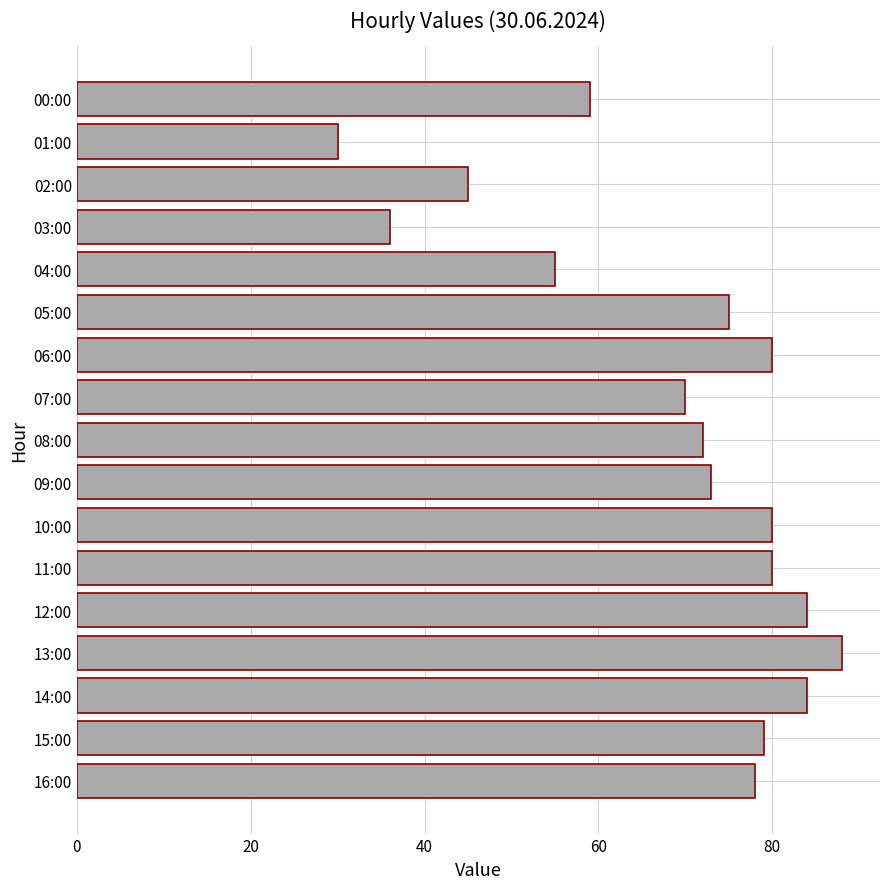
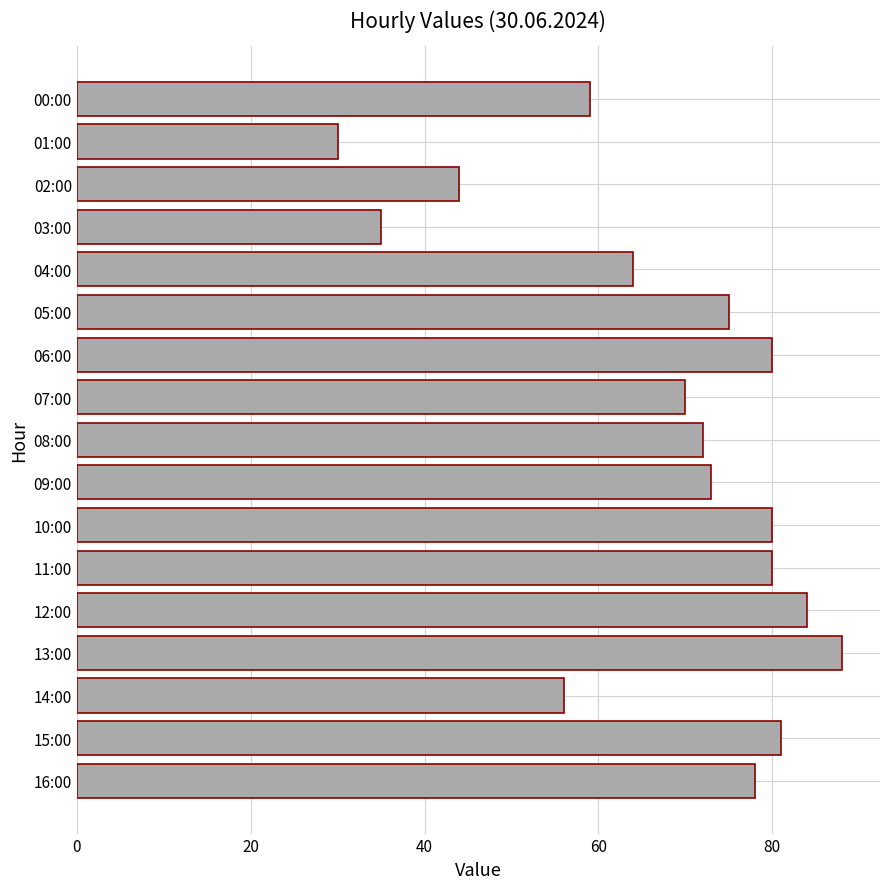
02:00: 45 -> 44
03:00: 36 -> 35
04:00: 55 -> 64
14:00: 84 -> 56
15:00: 79 -> 81
